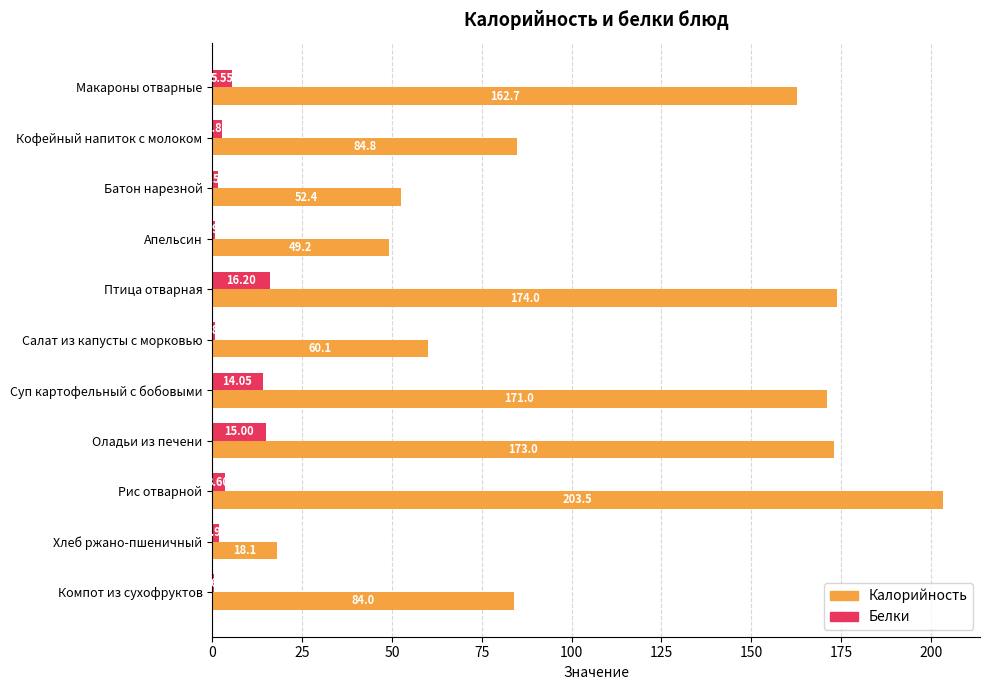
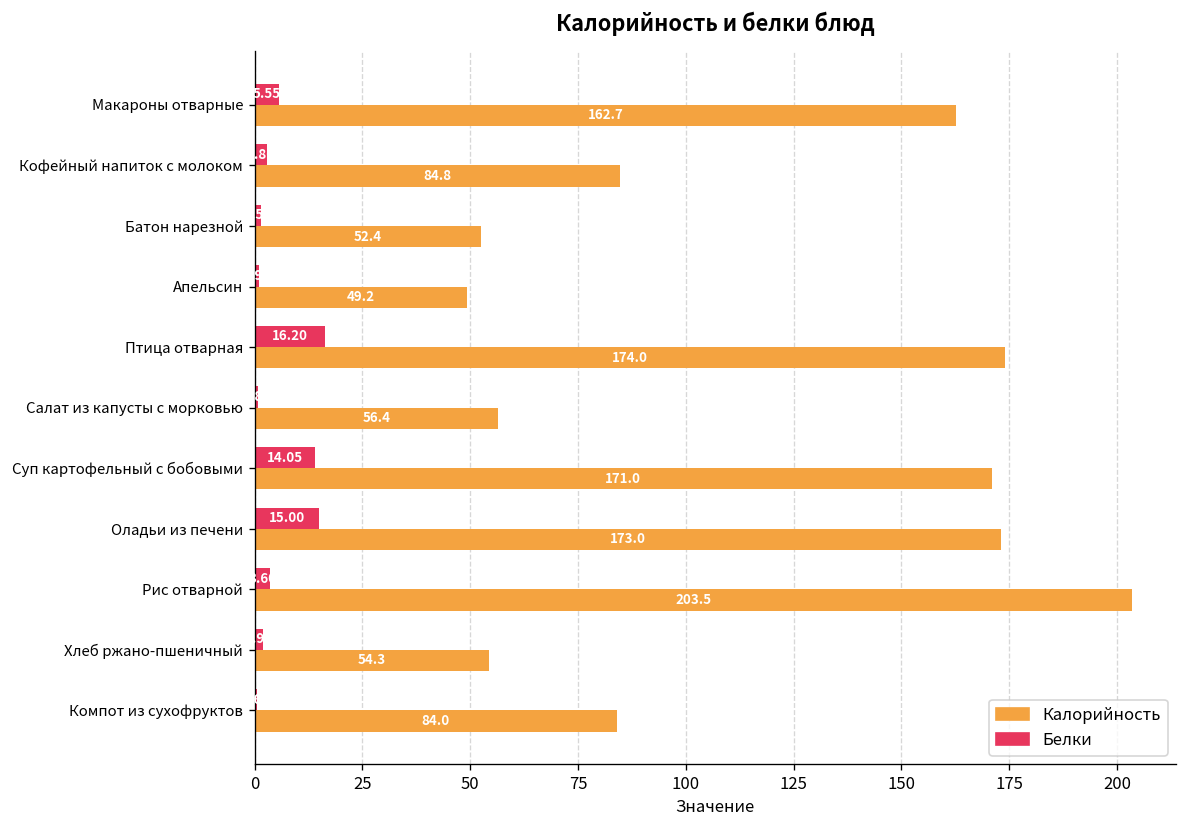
Калорийность, Салат из капусты с морковью: 60.1 -> 56.4
Калорийность, Хлеб ржано-пшеничный: 18.1 -> 54.3
